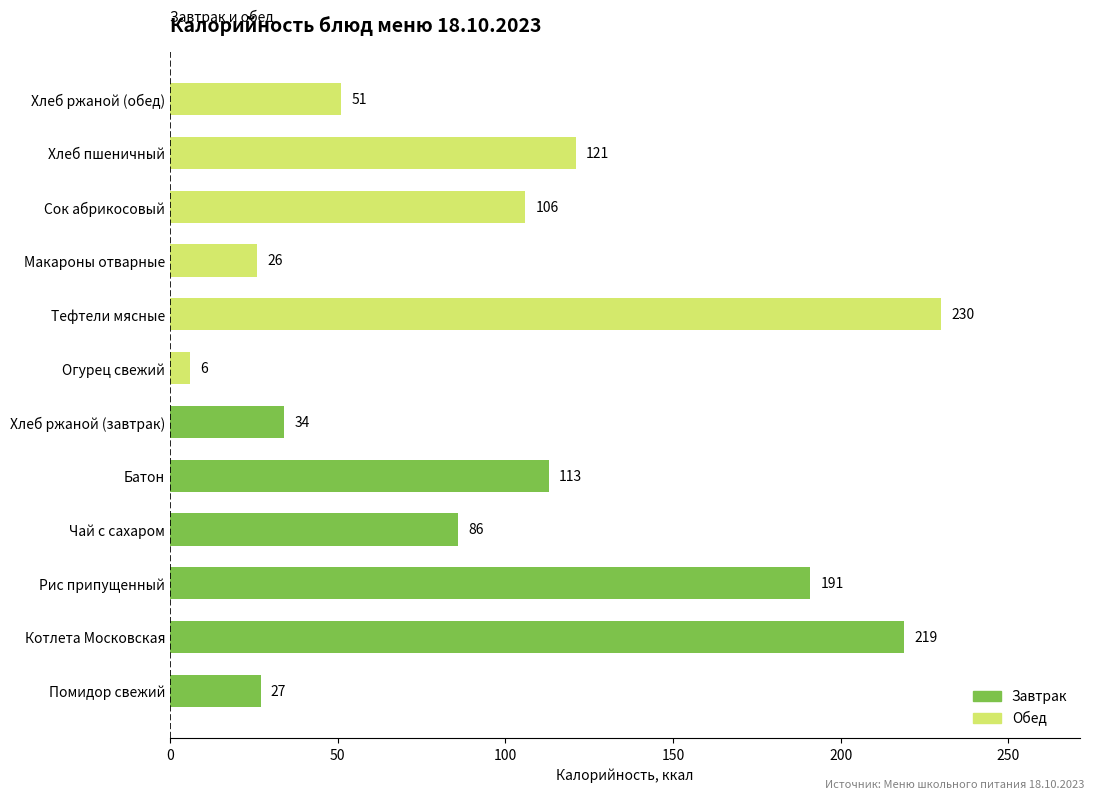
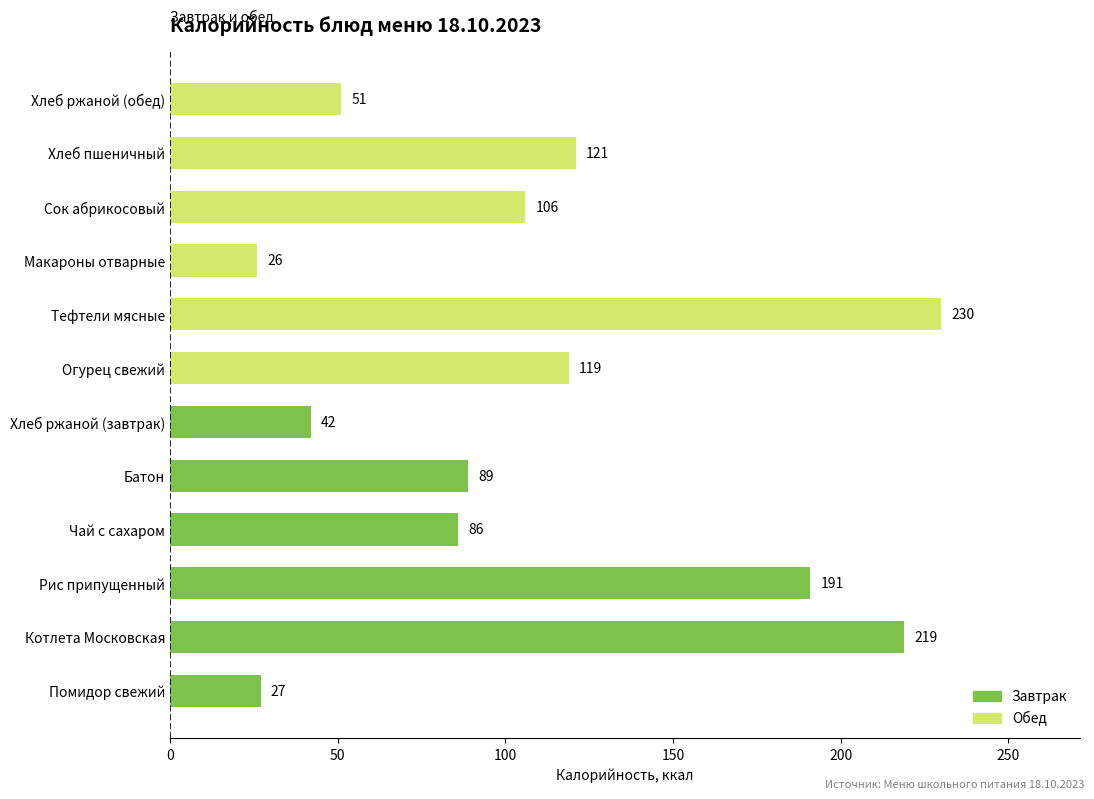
Огурец свежий: 6 -> 119
Хлеб ржаной (завтрак): 34 -> 42
Батон: 113 -> 89
